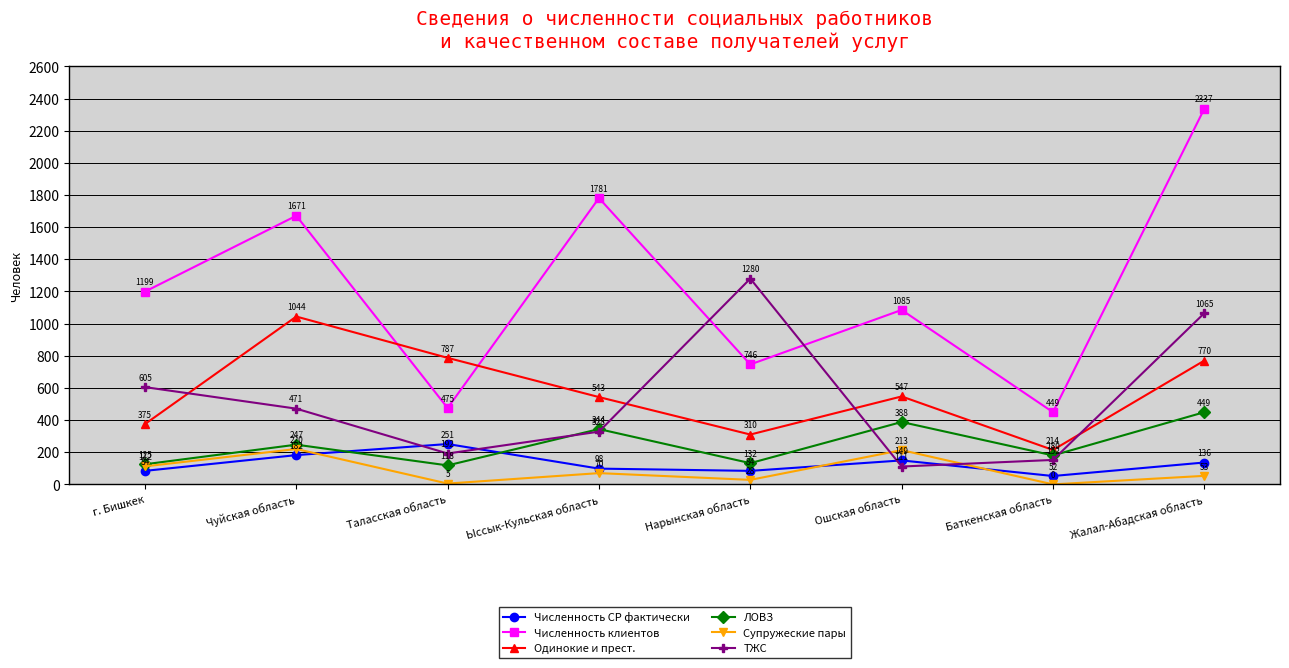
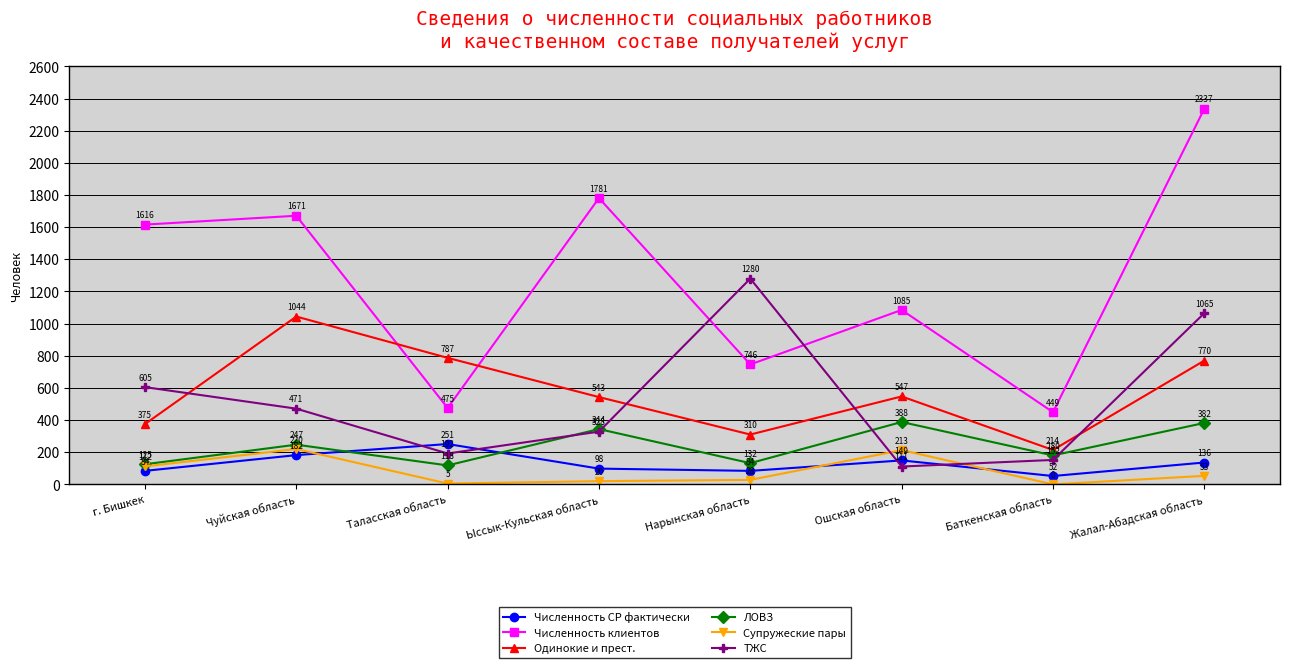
Численность клиентов, г. Бишкек: 1199 -> 1616
Супружеские пары, Ыссык-Кульская область: 70 -> 20
ЛОВЗ, Жалал-Абадская область: 449 -> 382
